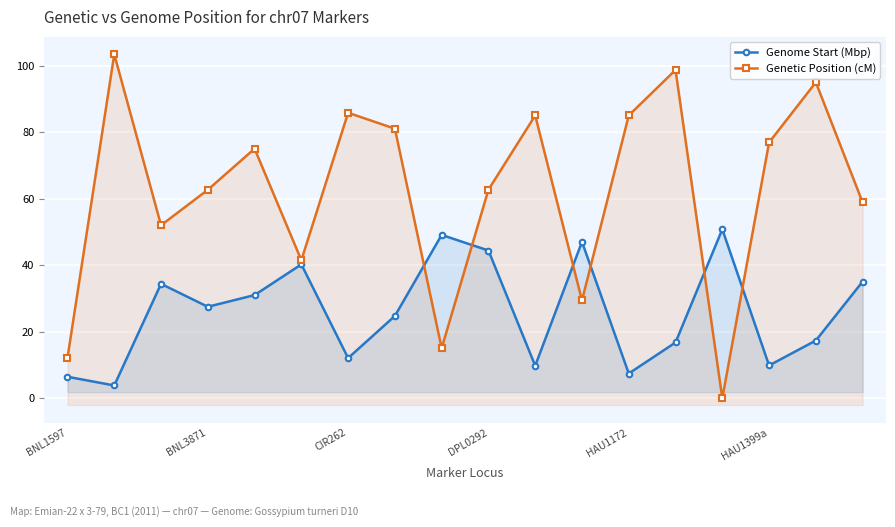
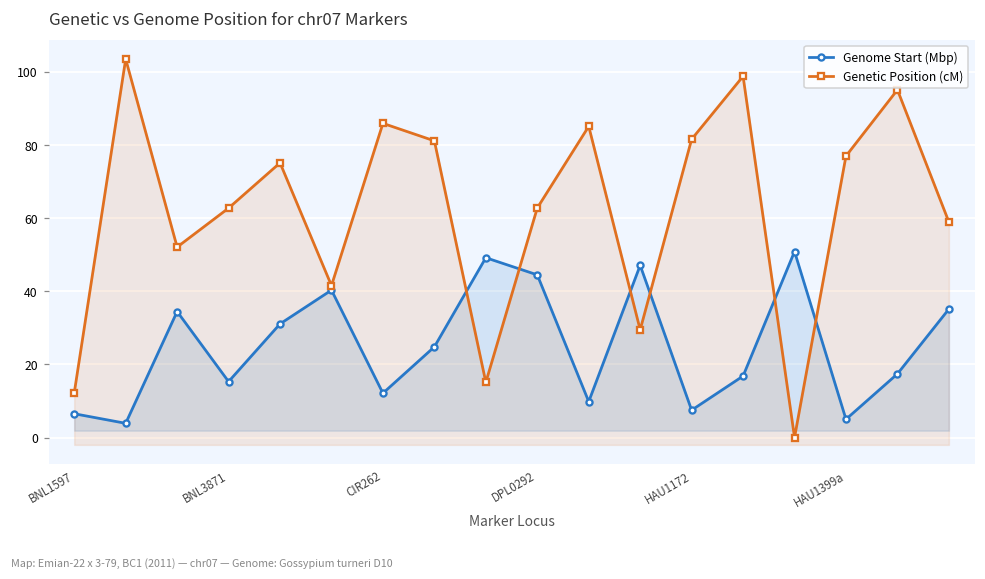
Genome Start (Mbp), BNL3871: 28 -> 15
Genetic Position (cM), HAU1172: 85 -> 82
Genome Start (Mbp), HAU1399a: 10 -> 5
